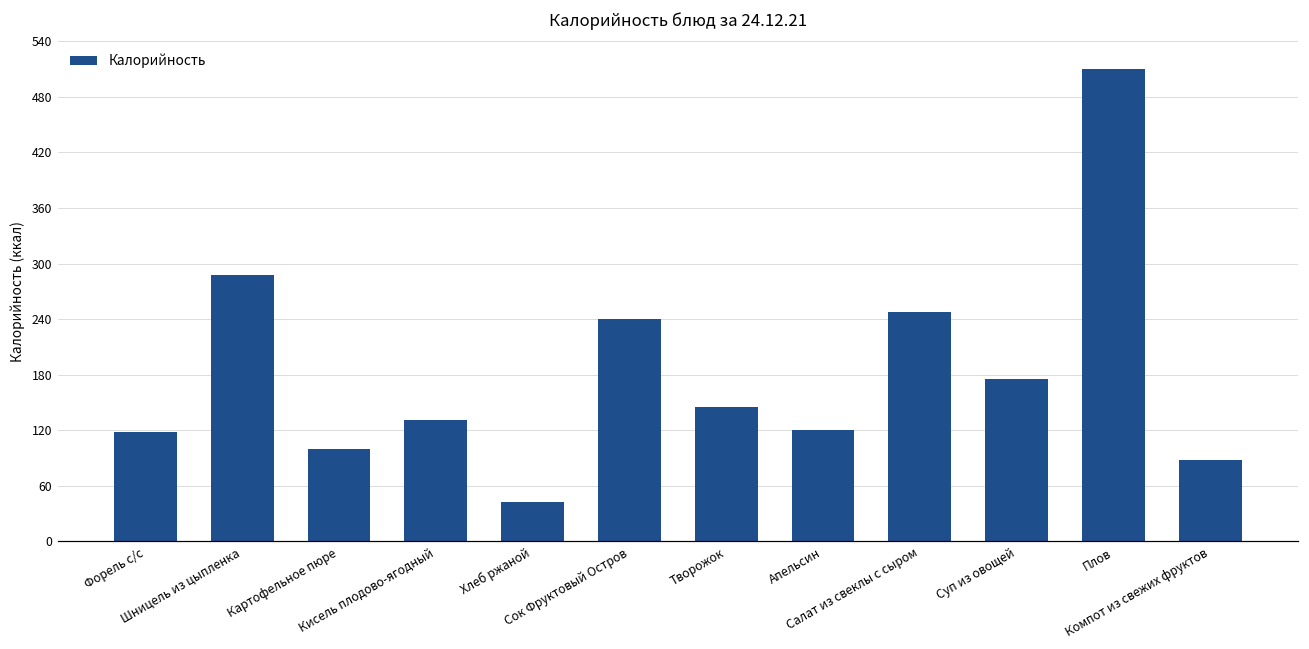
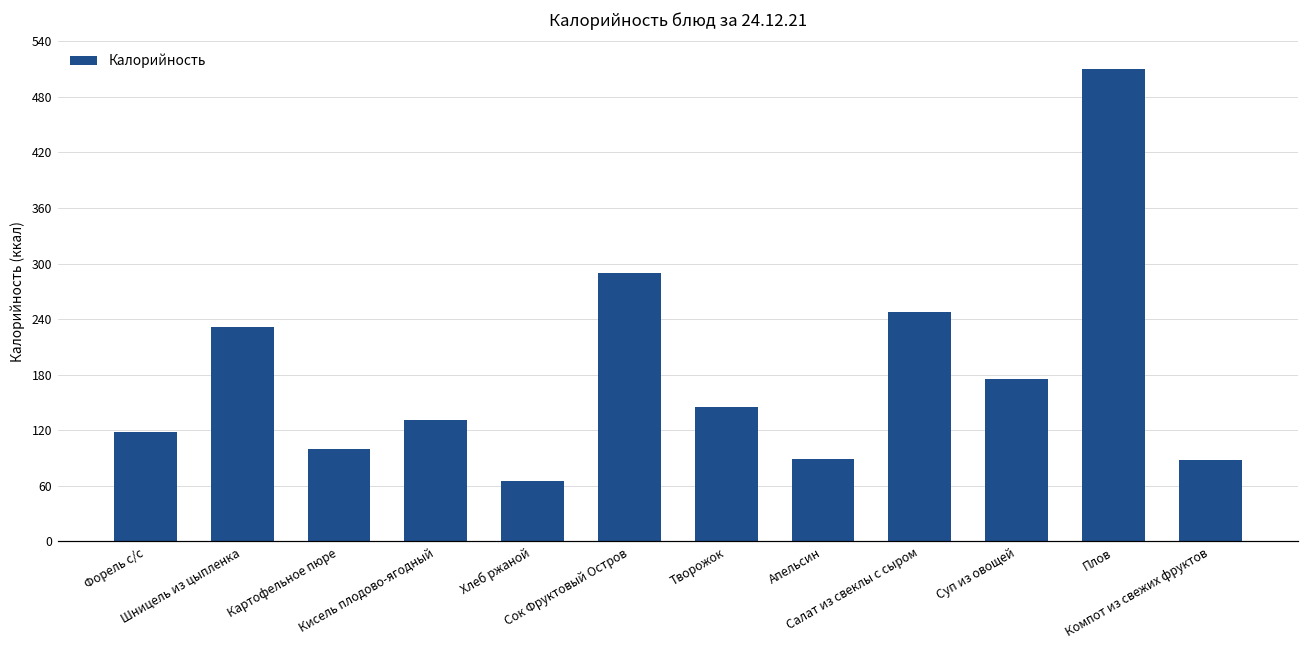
Шницель из цыпленка: 290 -> 230
Хлеб ржаной: 40 -> 70
Сок Фруктовый Остров: 240 -> 290
Апельсин: 120 -> 90
